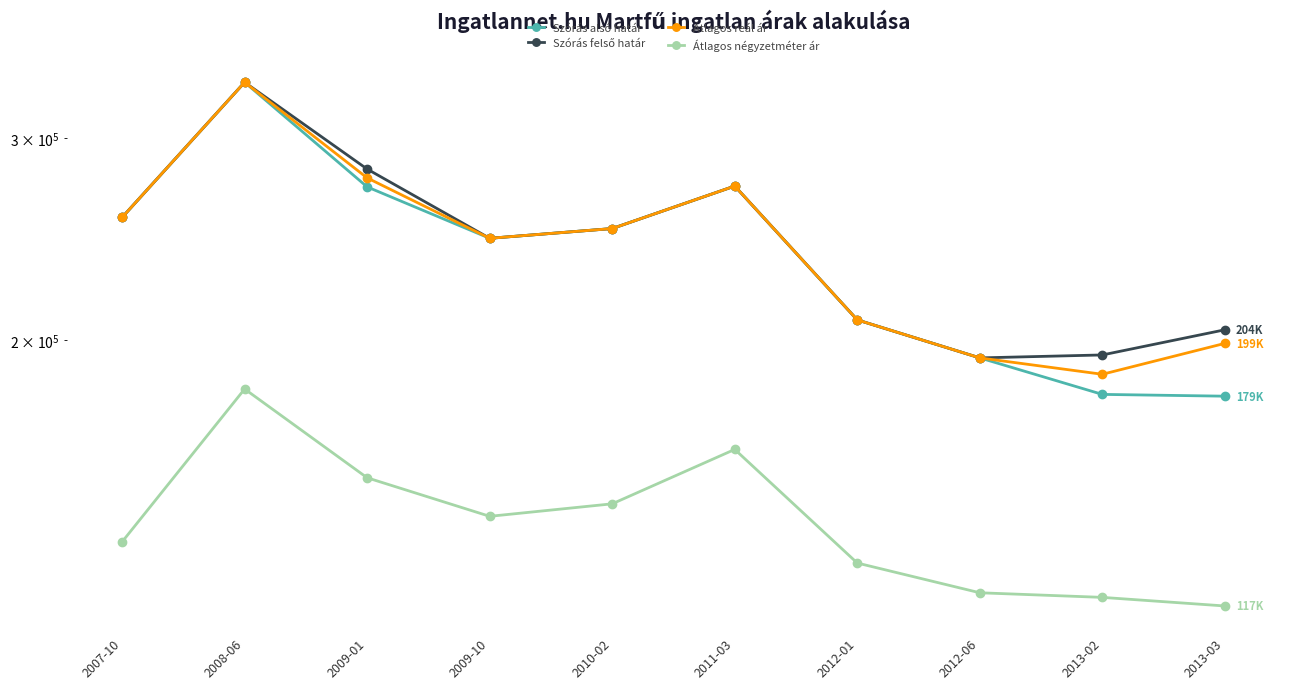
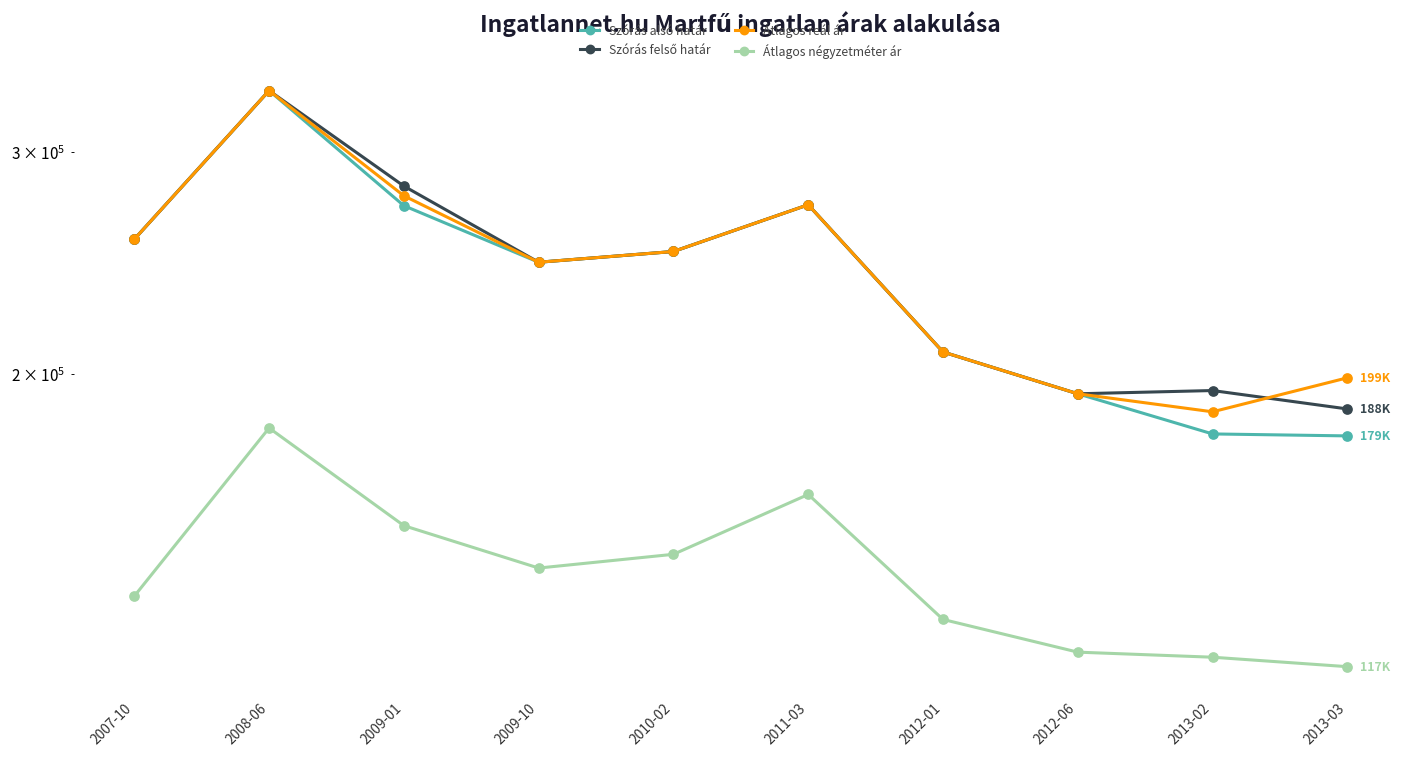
Szórás felső határ, 2013-03: 204K -> 188K
